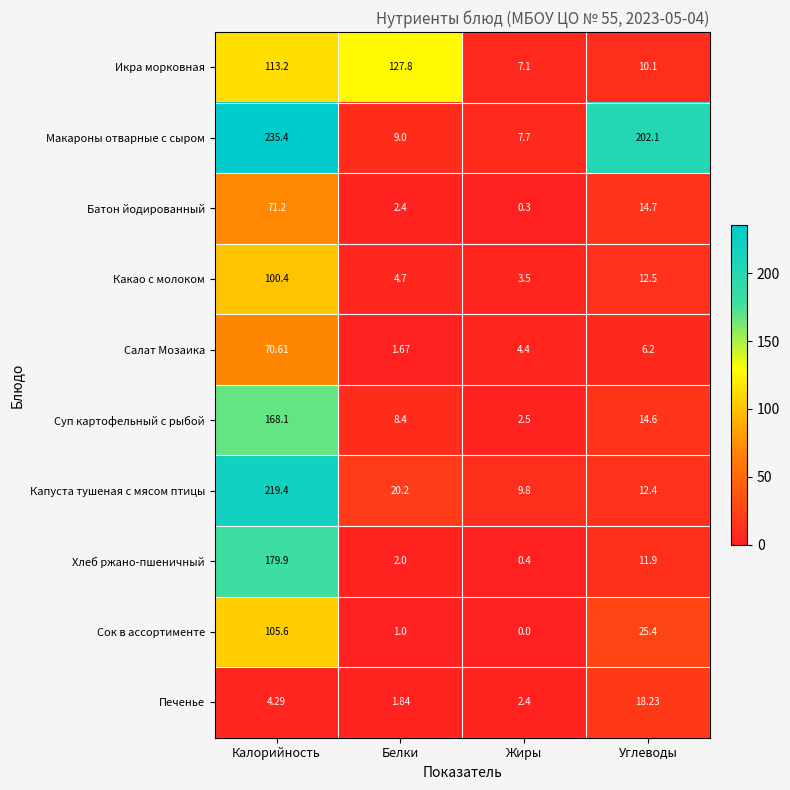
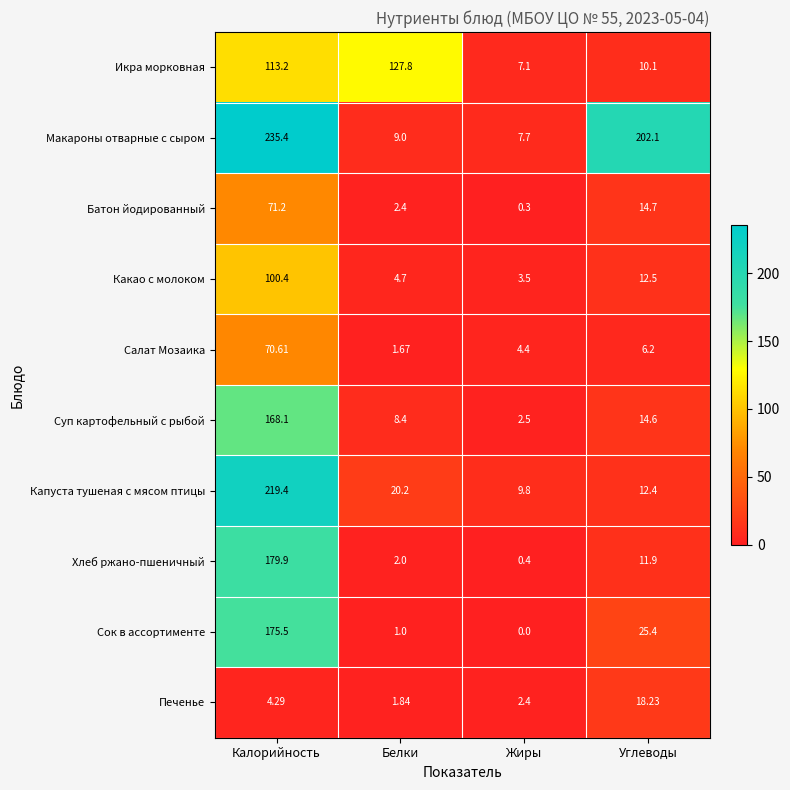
Сок в ассортименте, Калорийность: 105.6 -> 175.5
